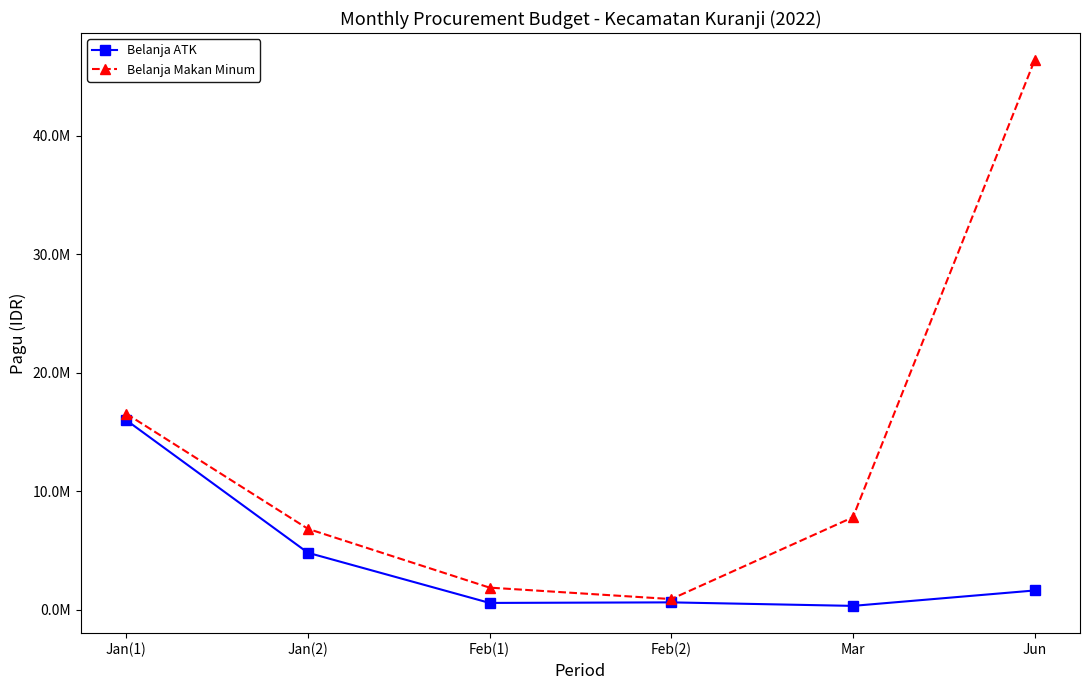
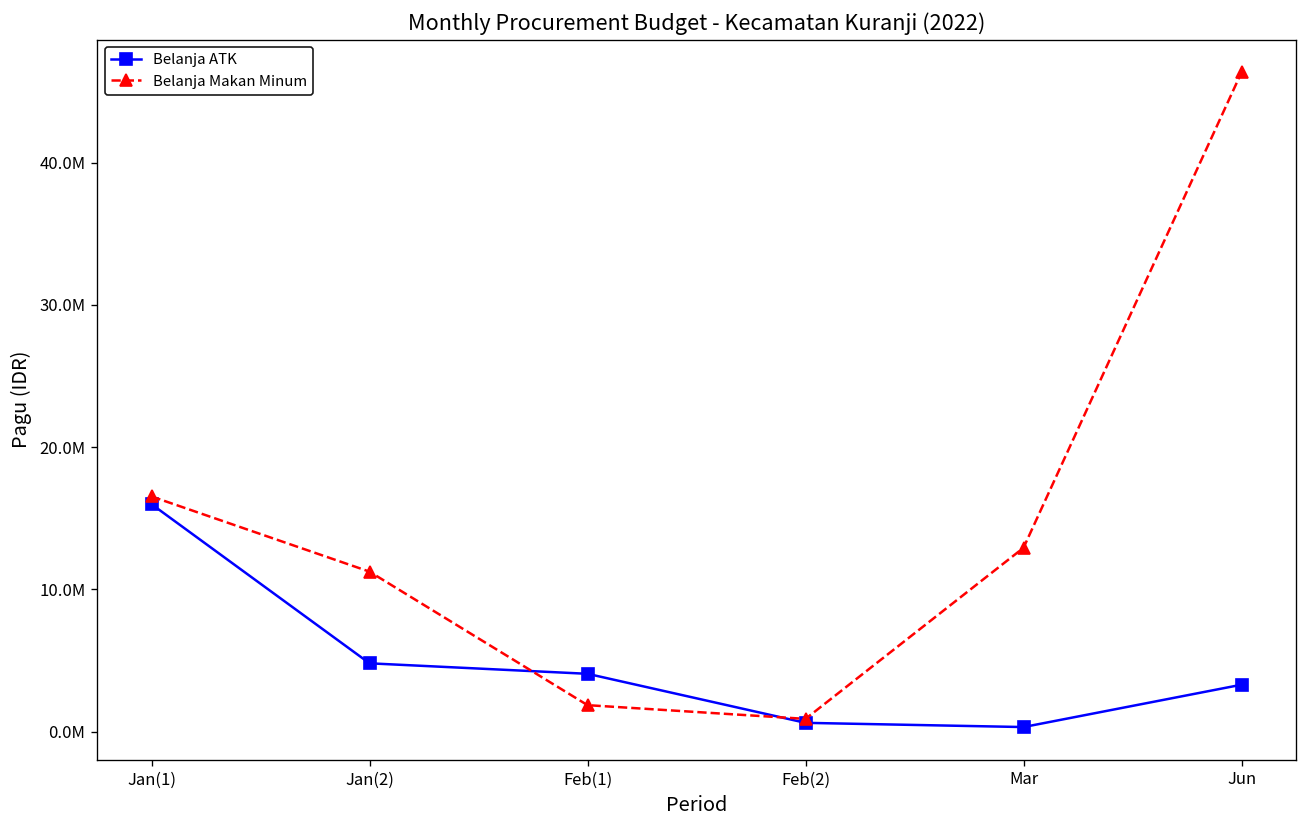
Belanja Makan Minum, Jan(2): 6800000 -> 11300000
Belanja ATK, Feb(1): 600000 -> 4100000
Belanja Makan Minum, Mar: 7800000 -> 12900000
Belanja ATK, Jun: 1600000 -> 3300000
